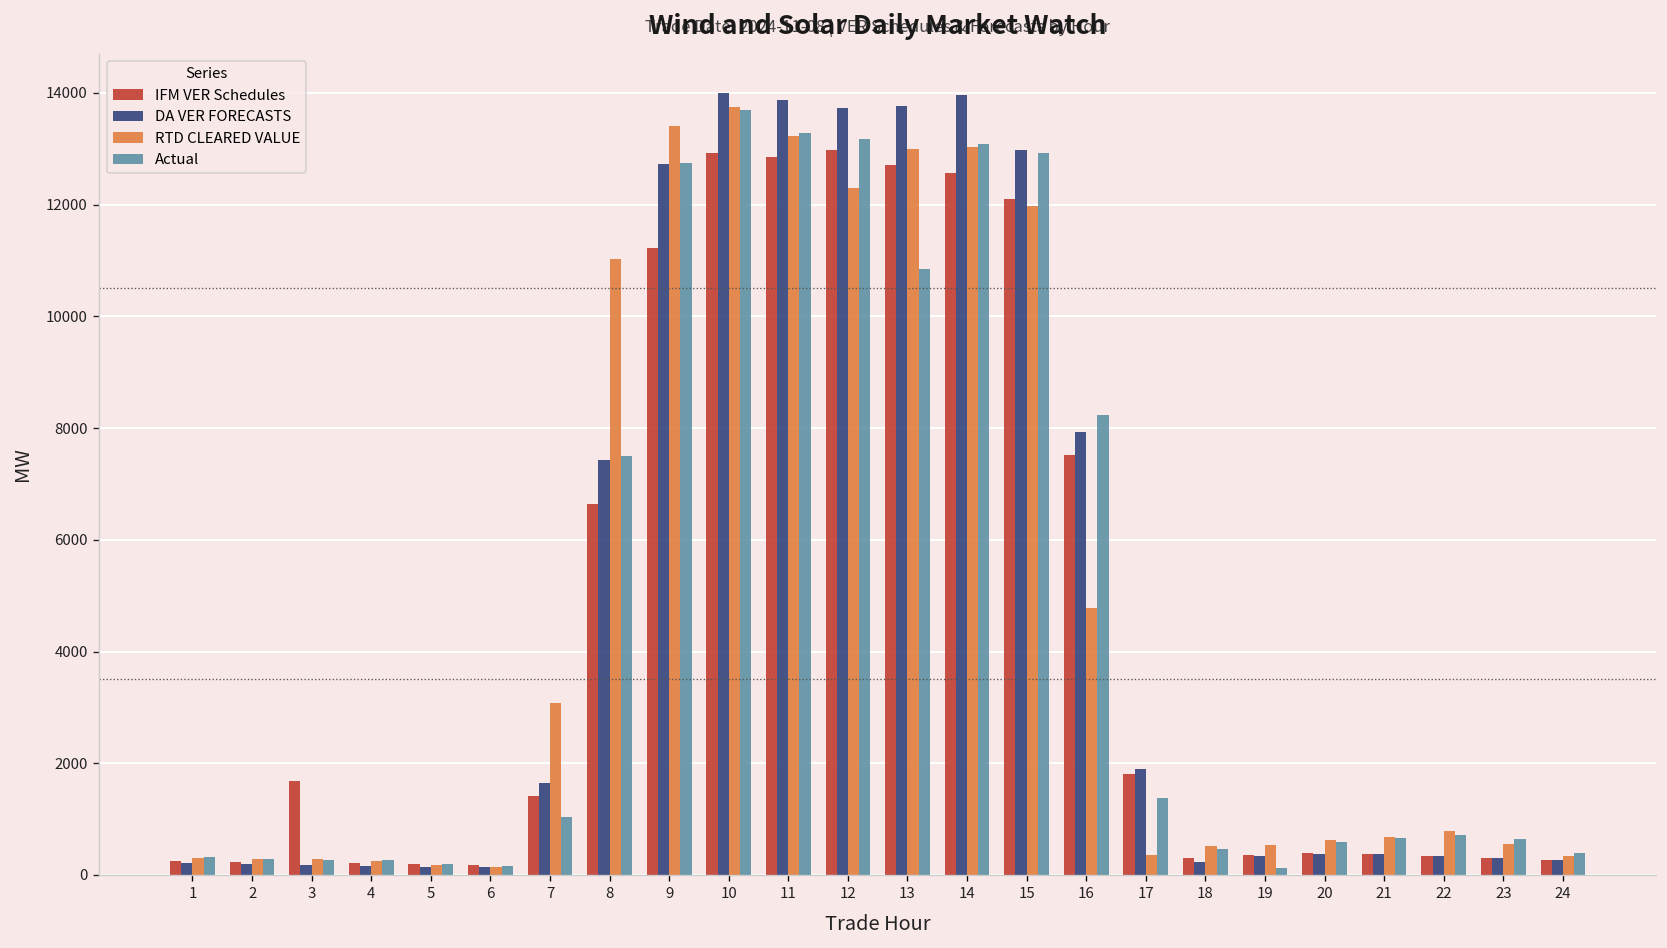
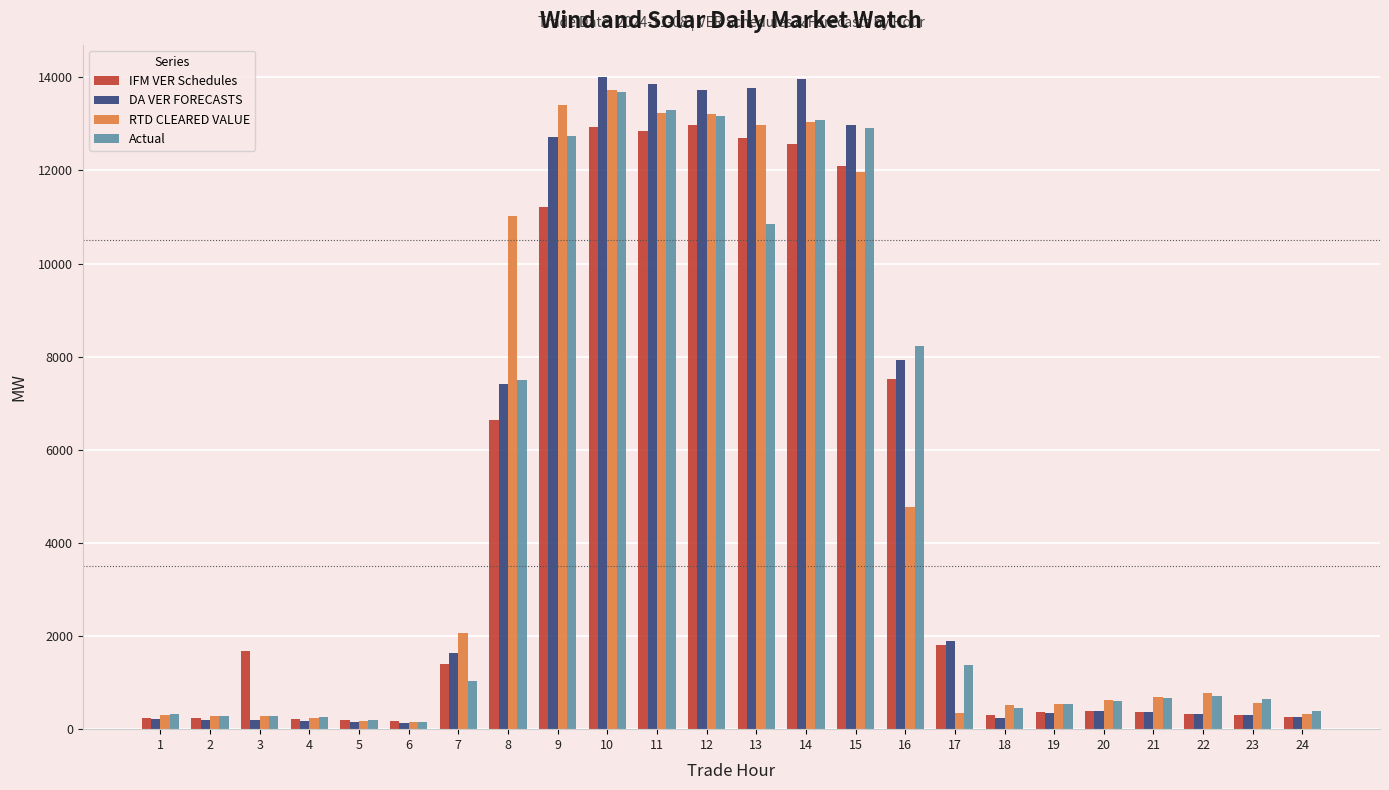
RTD CLEARED VALUE, 7: 3100 -> 2100
RTD CLEARED VALUE, 12: 12300 -> 13200
Actual, 19: 100 -> 500
